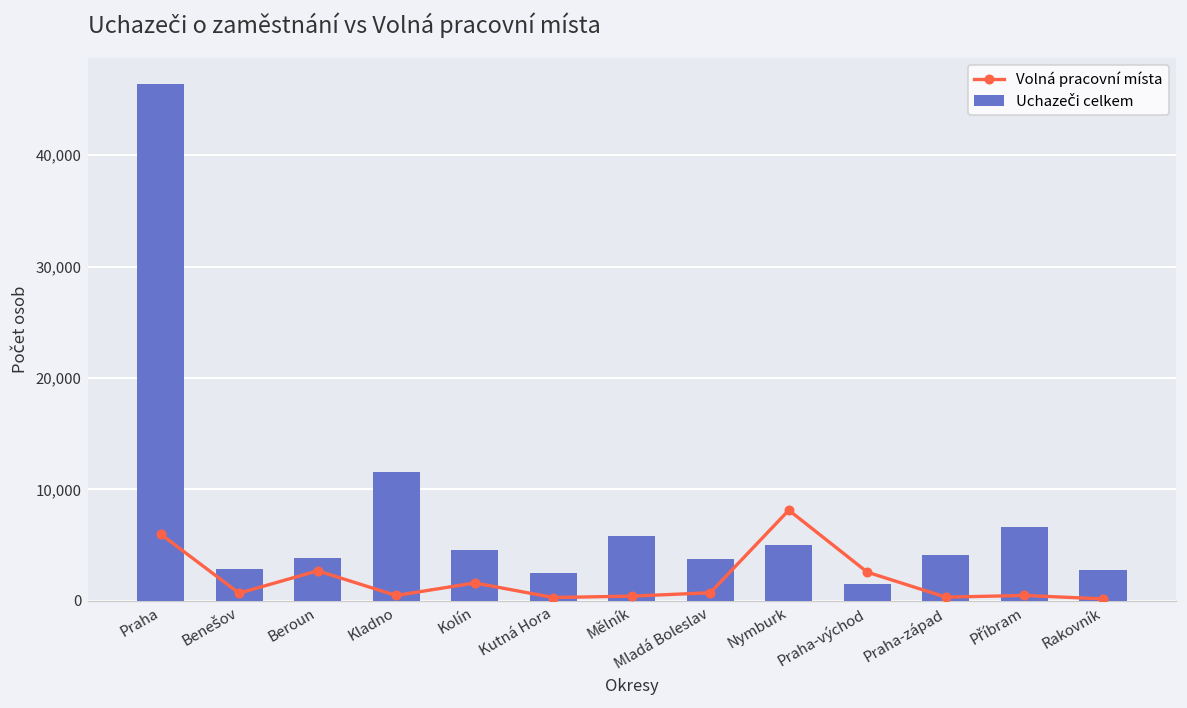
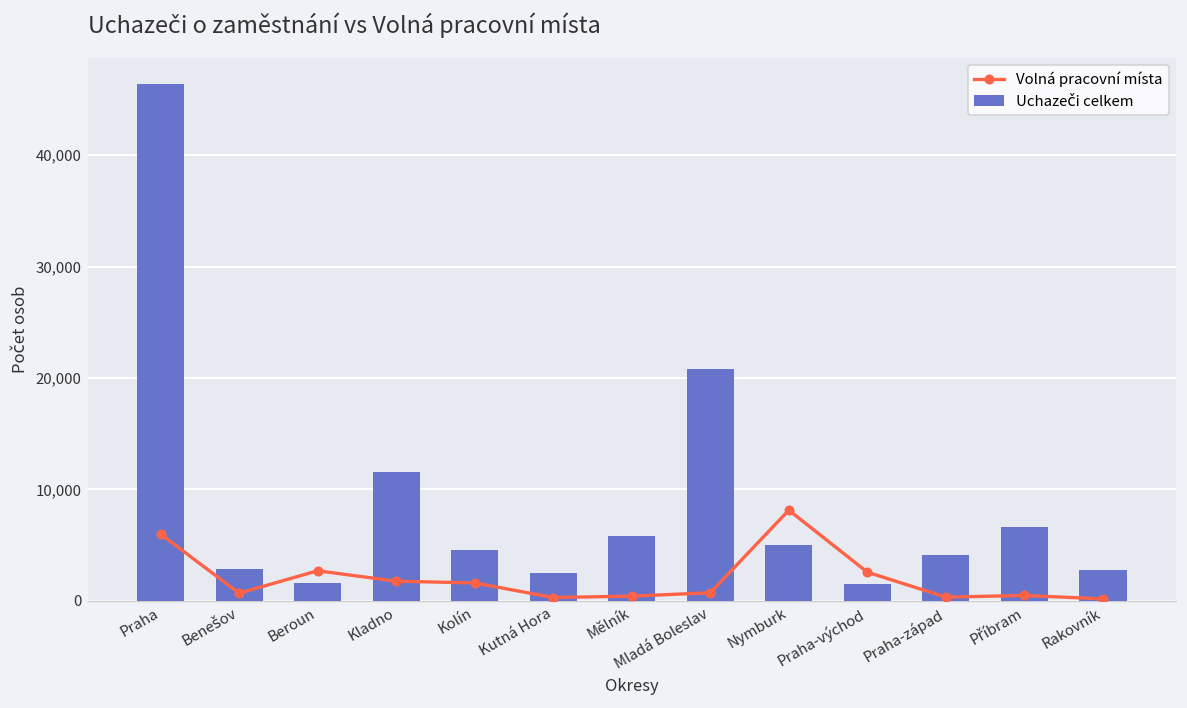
Uchazeči celkem, Beroun: 4,000 -> 2,000
Volná pracovní místa, Kladno: 0 -> 2,000
Uchazeči celkem, Mladá Boleslav: 4,000 -> 21,000
